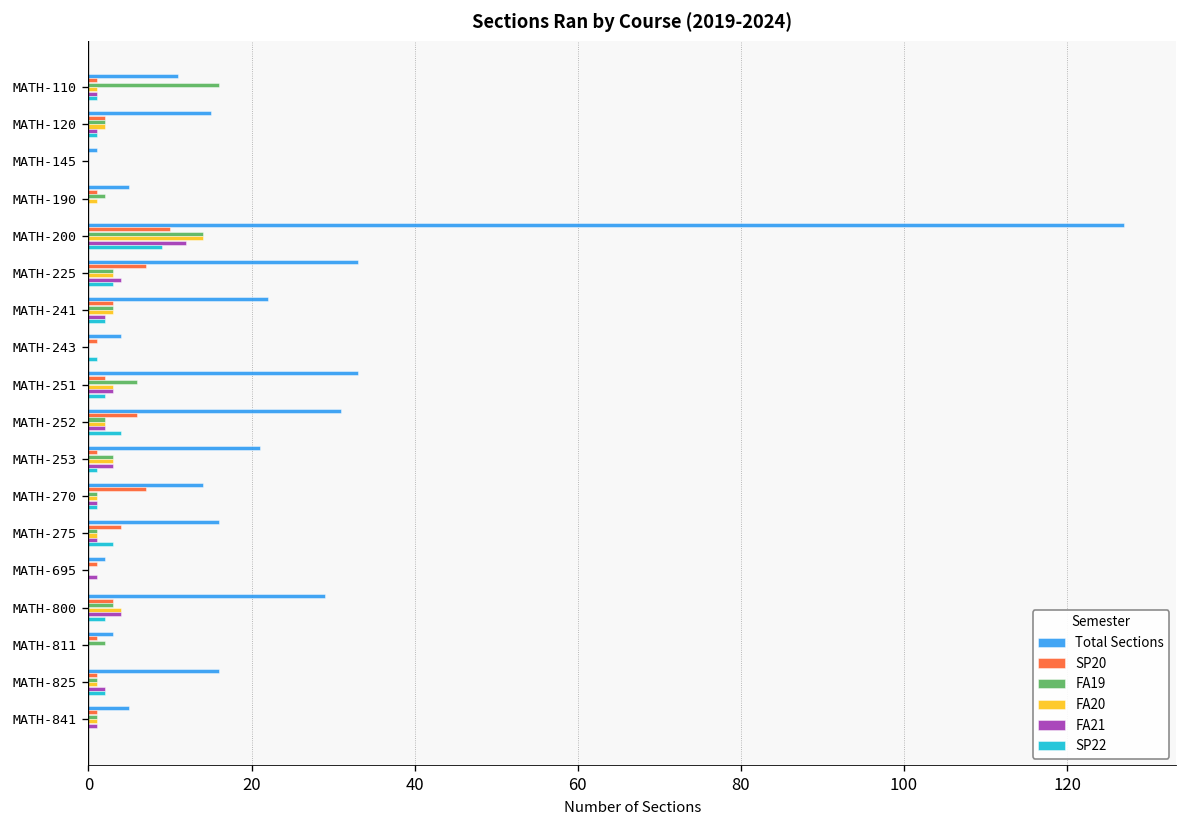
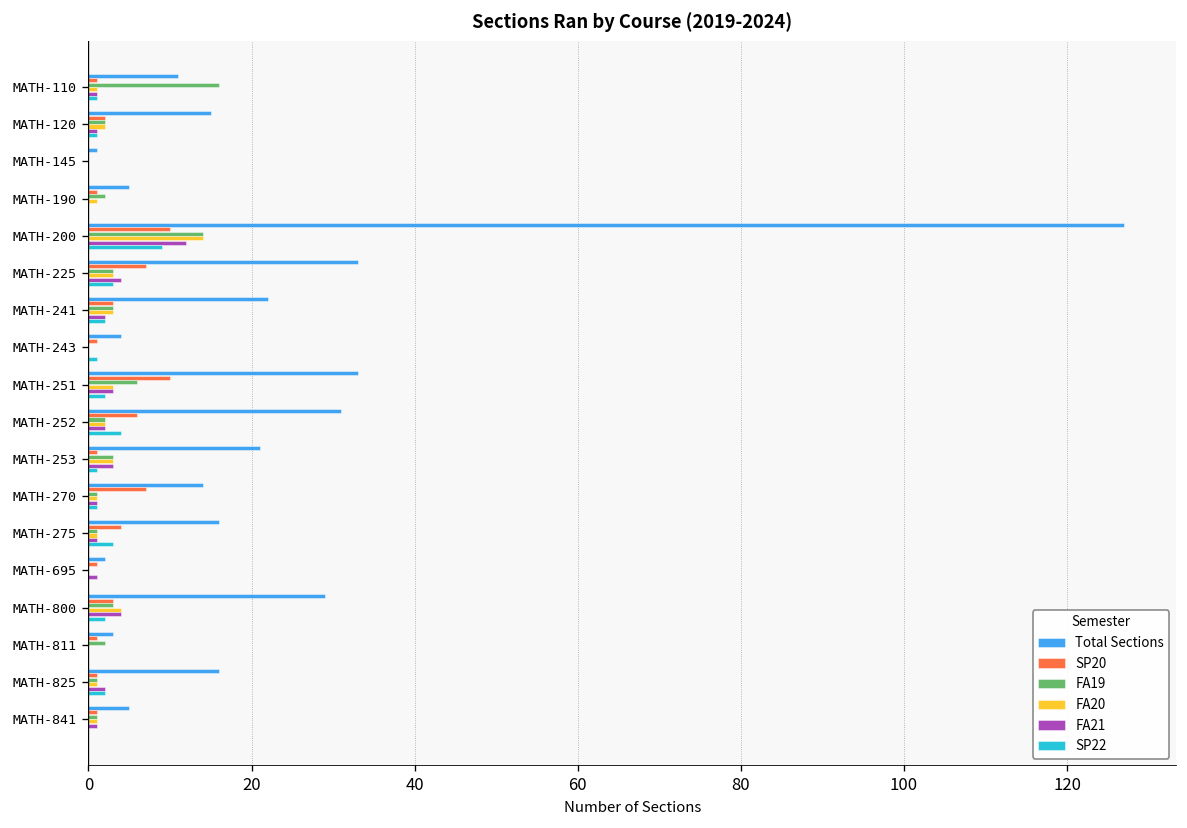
SP20, MATH-251: 2 -> 10
